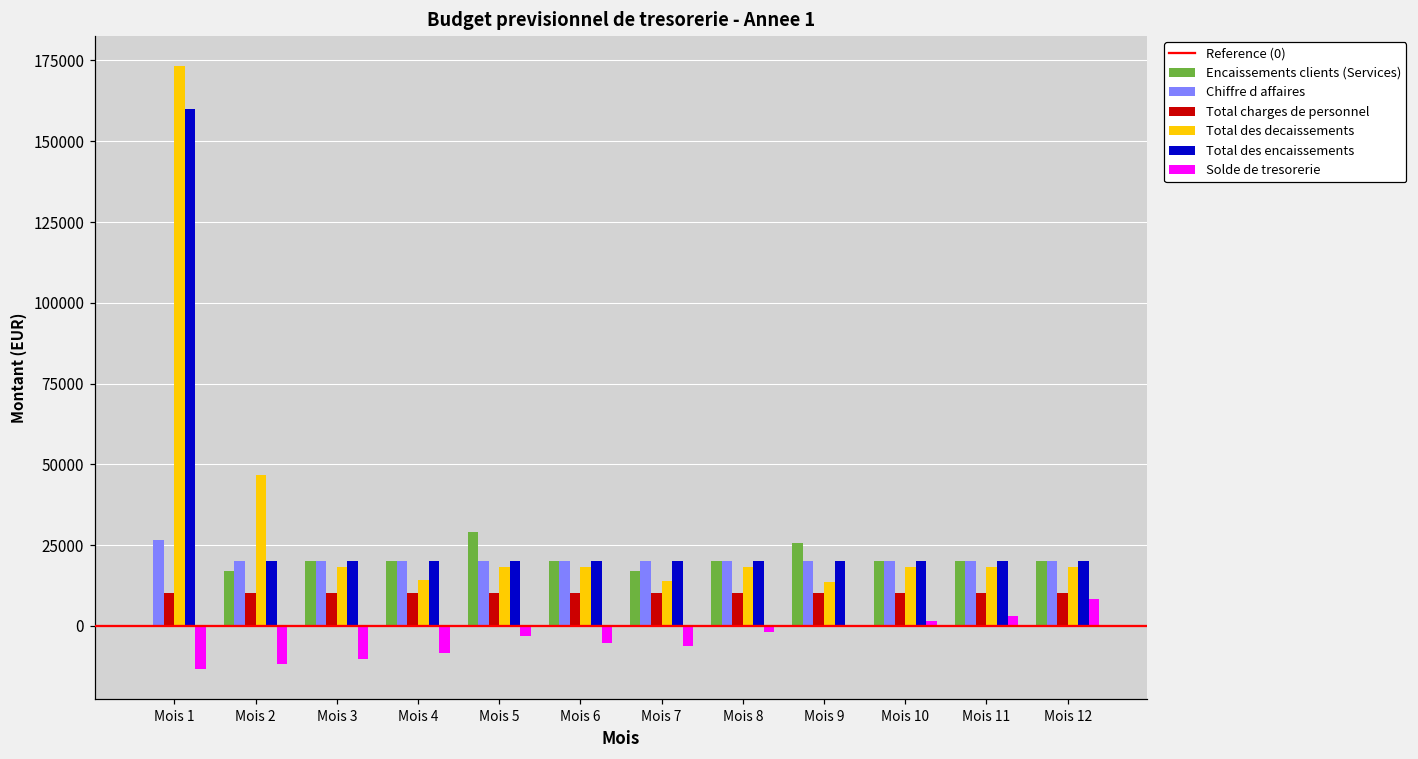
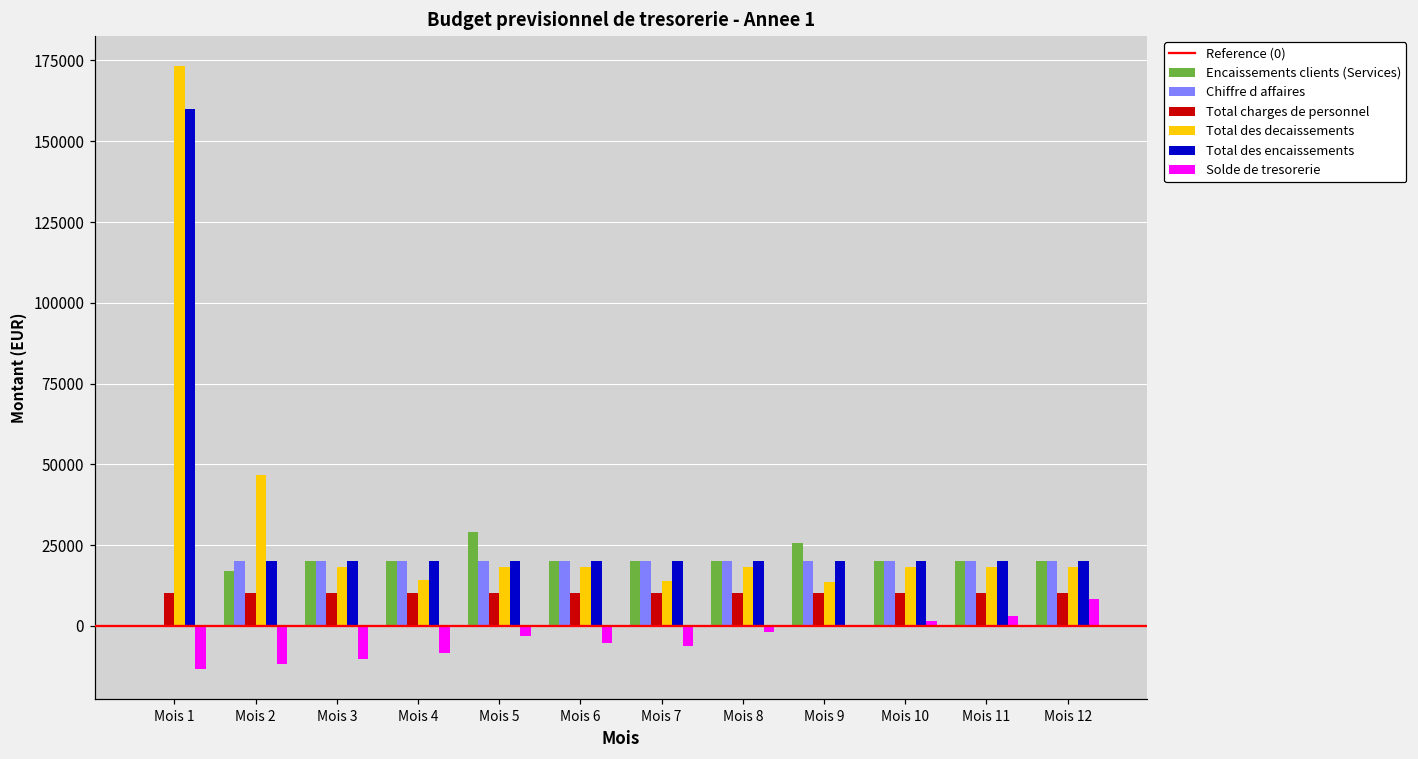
Chiffre d affaires, Mois 1: 27000 -> 0
Encaissements clients (Services), Mois 7: 17000 -> 20000
